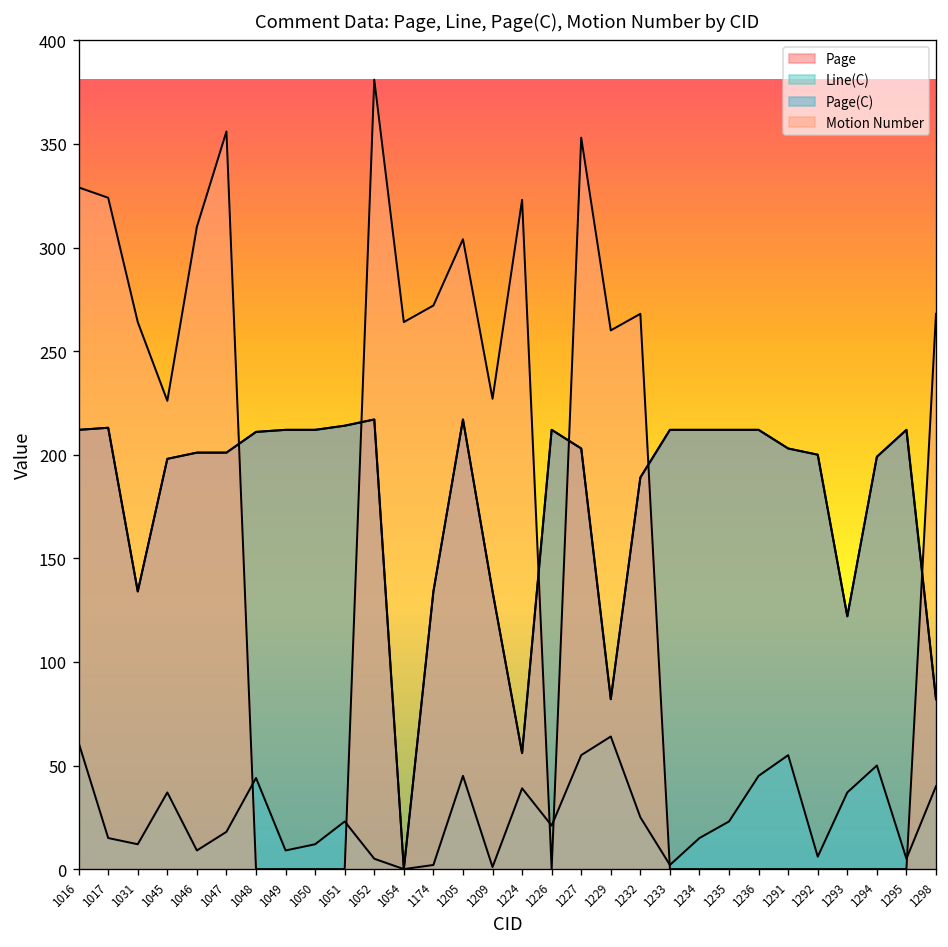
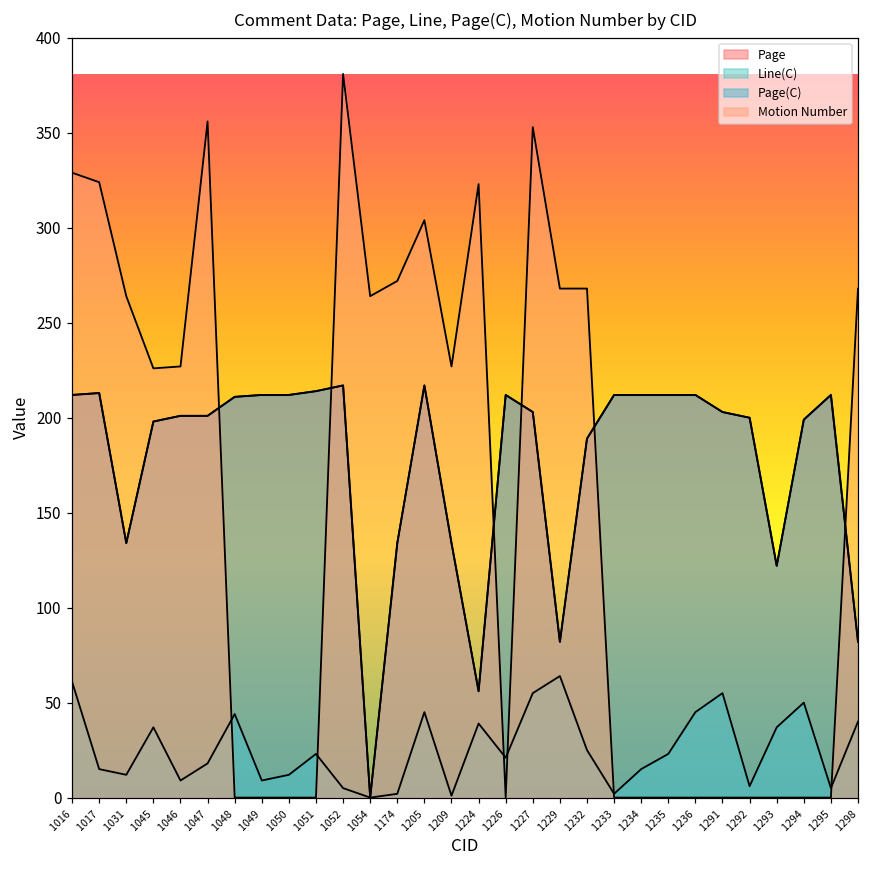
Motion Number, 1046: 310 -> 227
Motion Number, 1229: 260 -> 268
